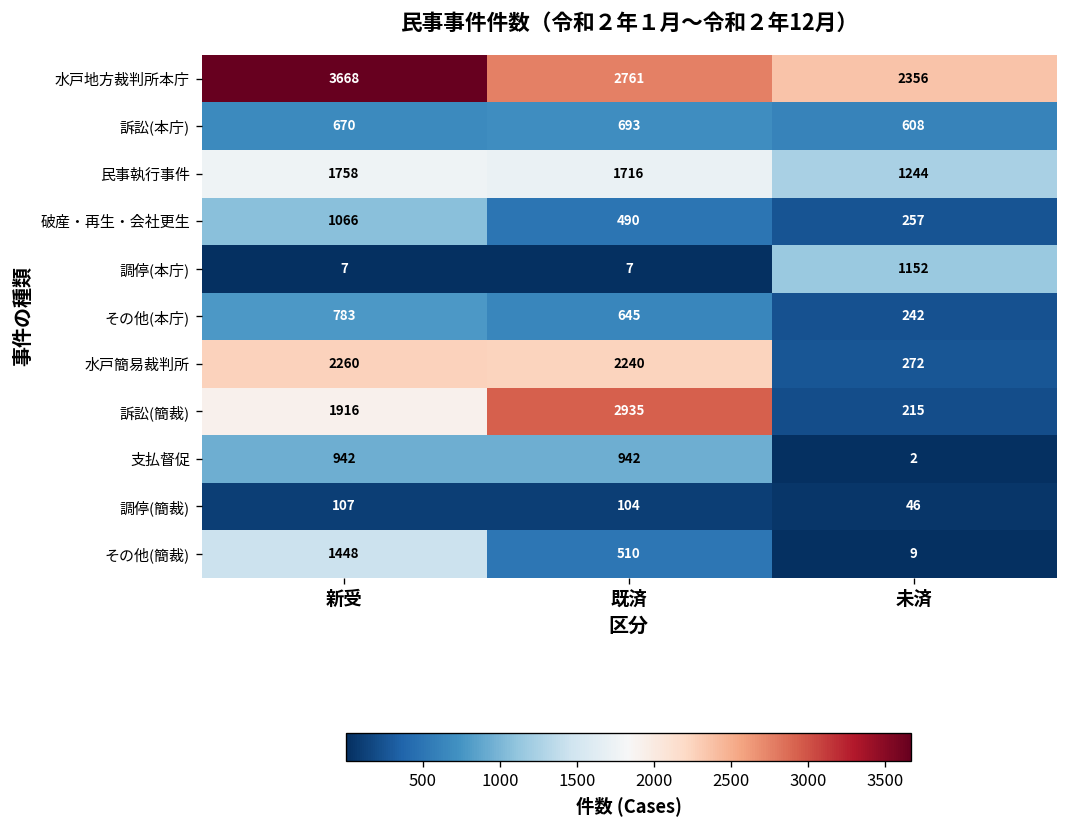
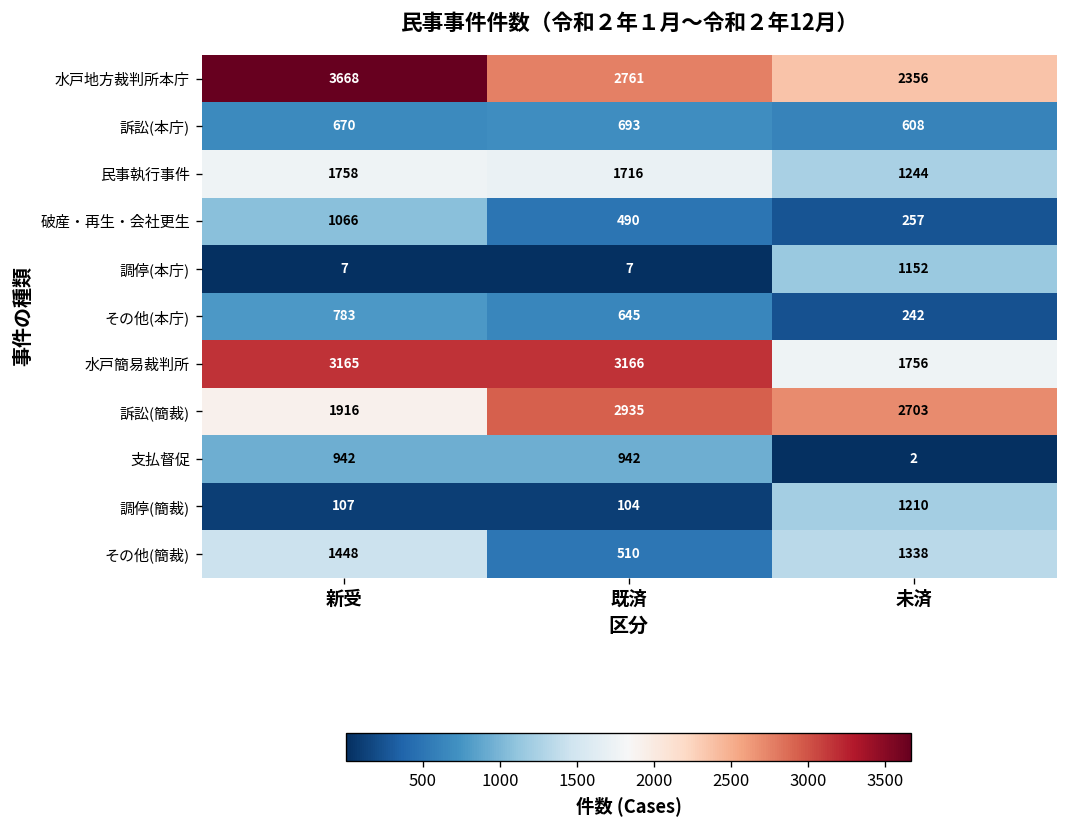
水戸簡易裁判所, 新受: 2260 -> 3165
水戸簡易裁判所, 既済: 2240 -> 3166
水戸簡易裁判所, 未済: 272 -> 1756
訴訟(簡裁), 未済: 215 -> 2703
調停(簡裁), 未済: 46 -> 1210
その他(簡裁), 未済: 9 -> 1338
